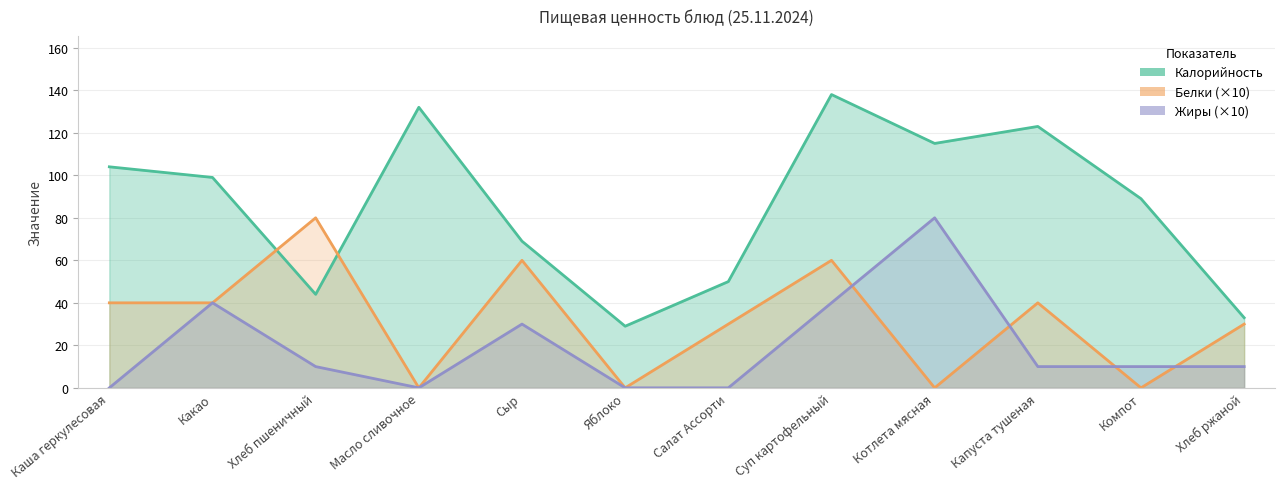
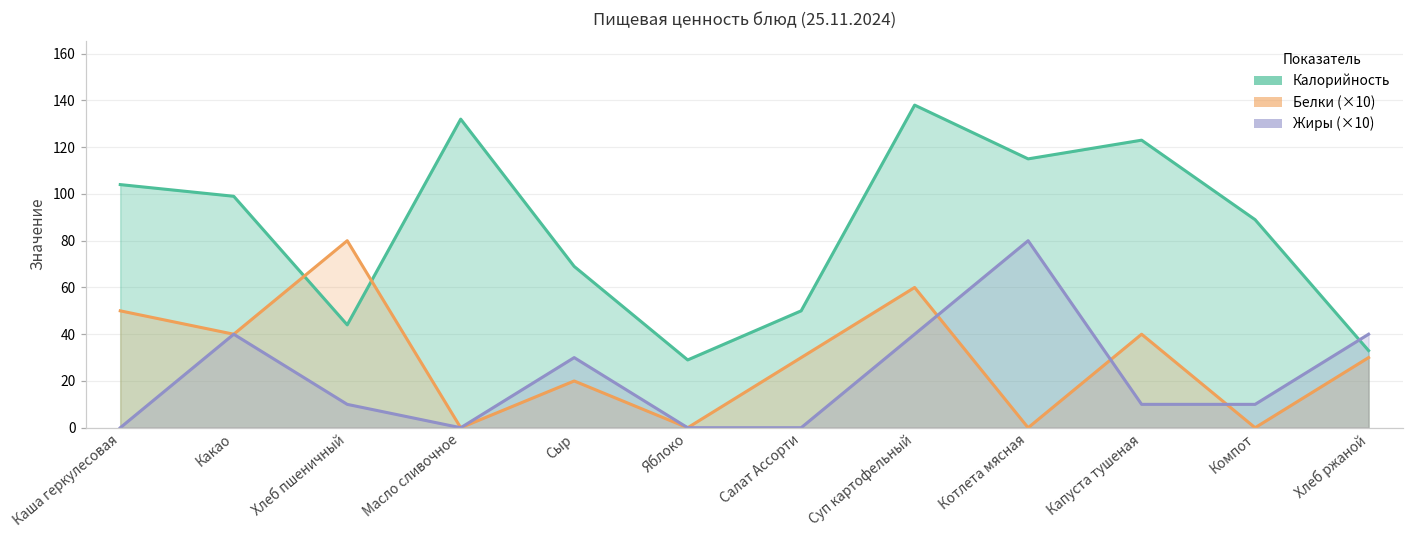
Белки (×10), Каша геркулесовая: 40 -> 50
Белки (×10), Сыр: 60 -> 20
Жиры (×10), Хлеб ржаной: 10 -> 40
